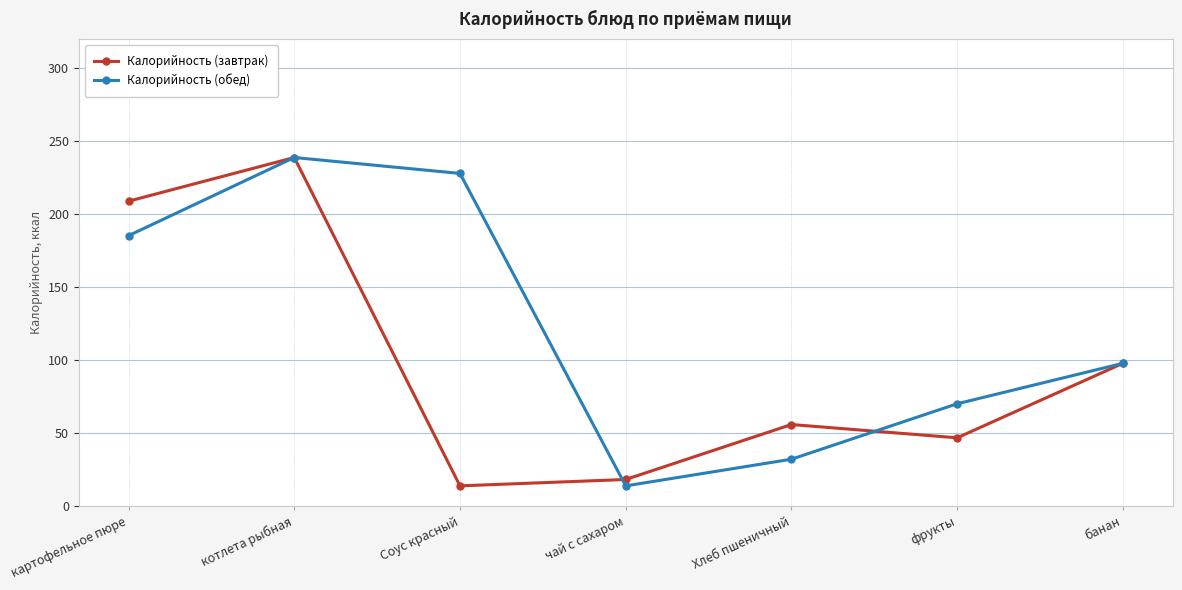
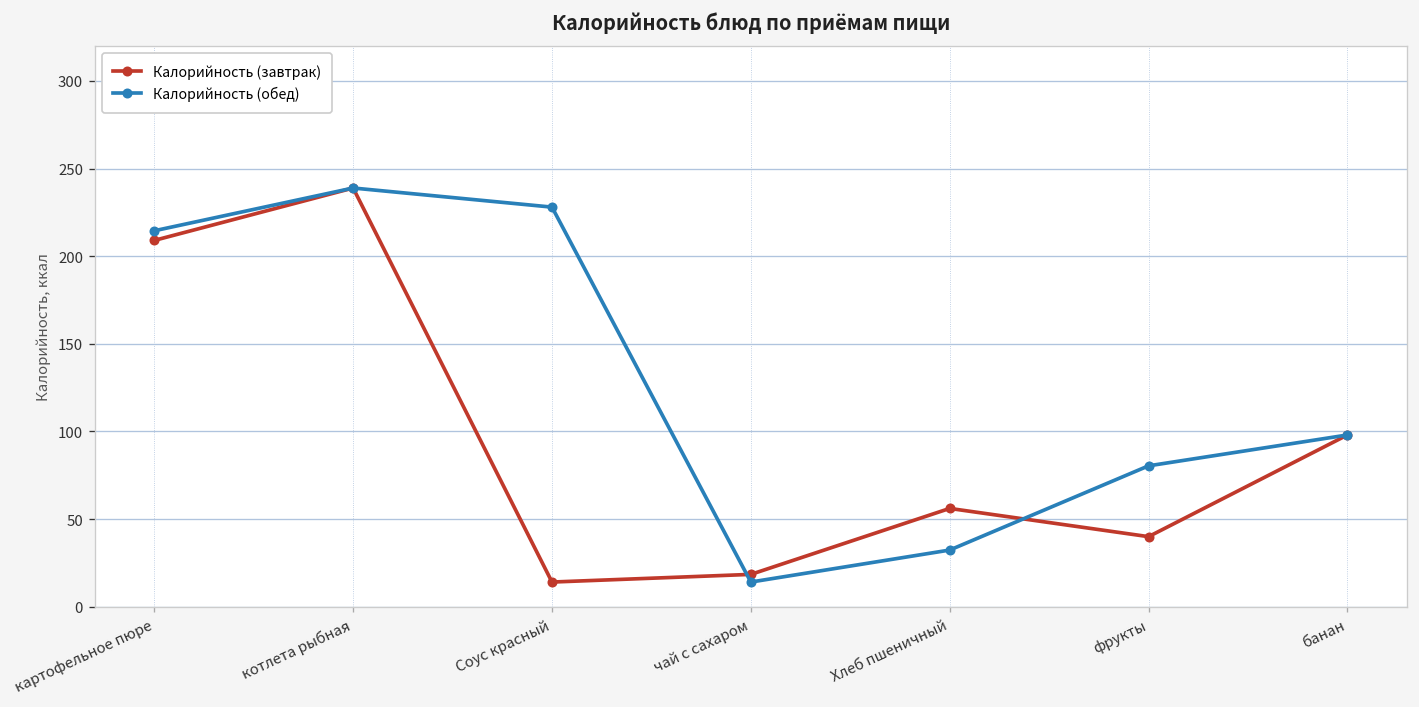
Калорийность (обед), картофельное пюре: 185 -> 215
Калорийность (завтрак), фрукты: 47 -> 40
Калорийность (обед), фрукты: 70 -> 80
